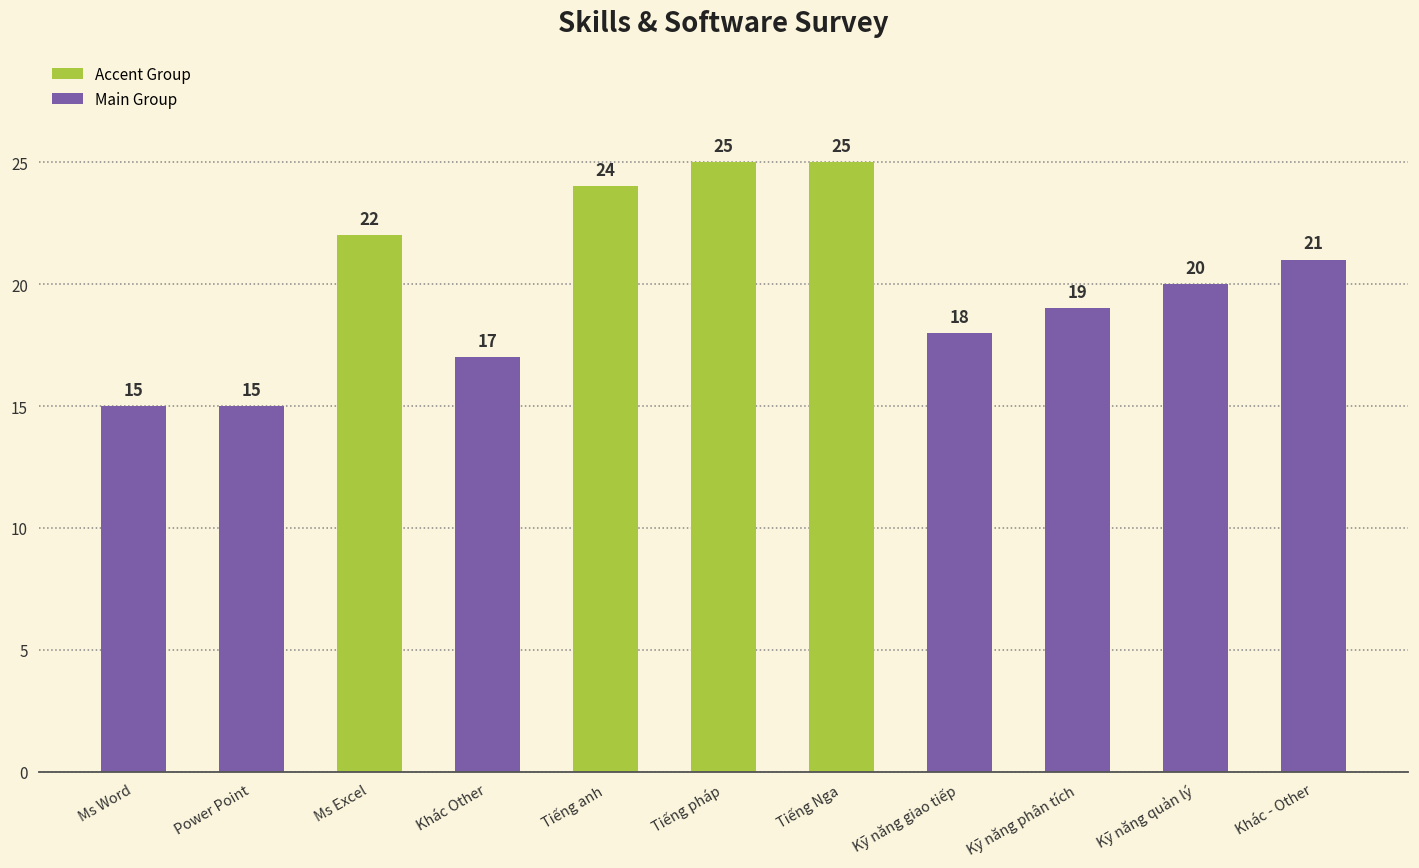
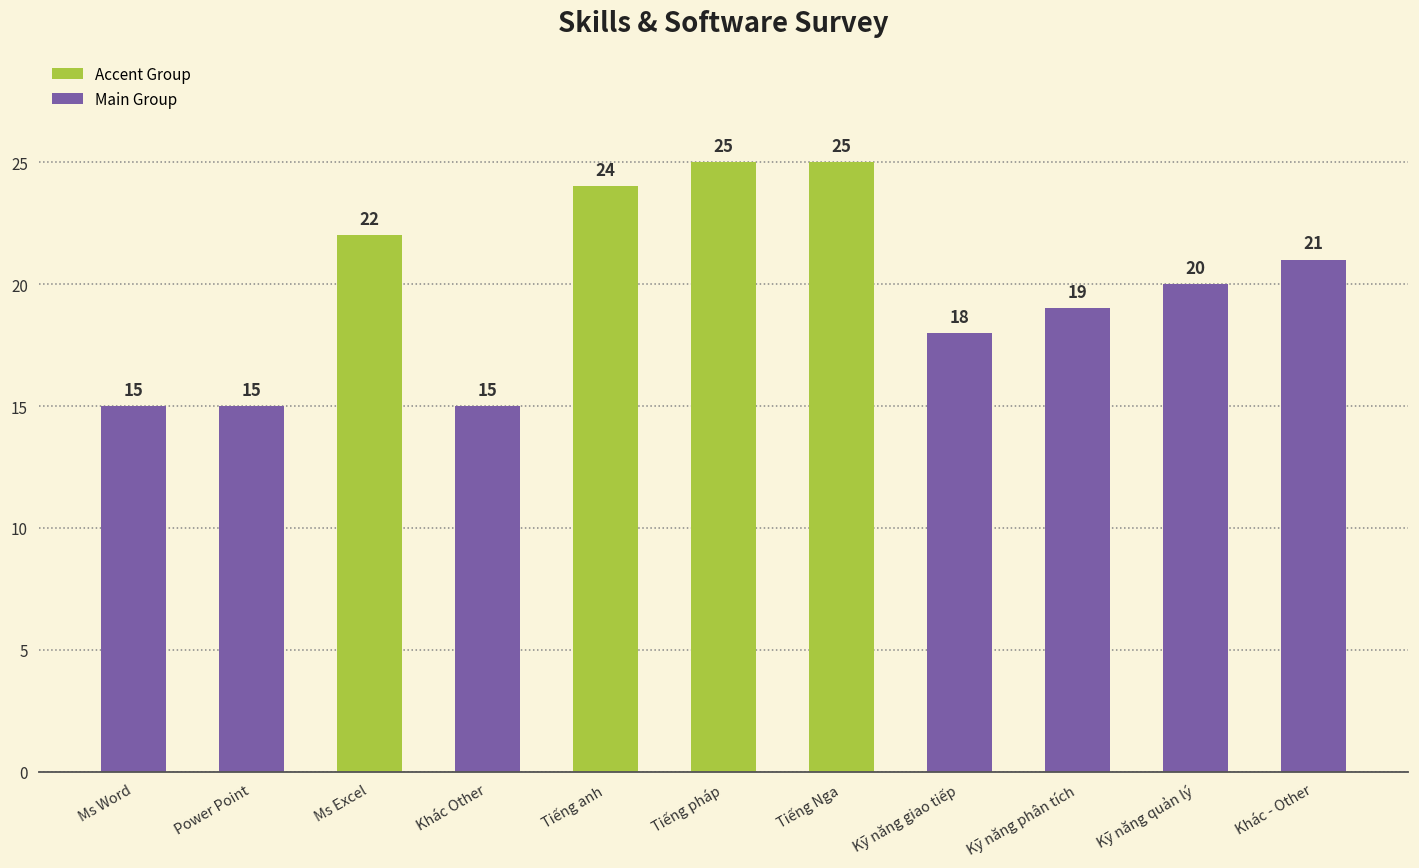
Main Group, Khác Other: 17 -> 15
